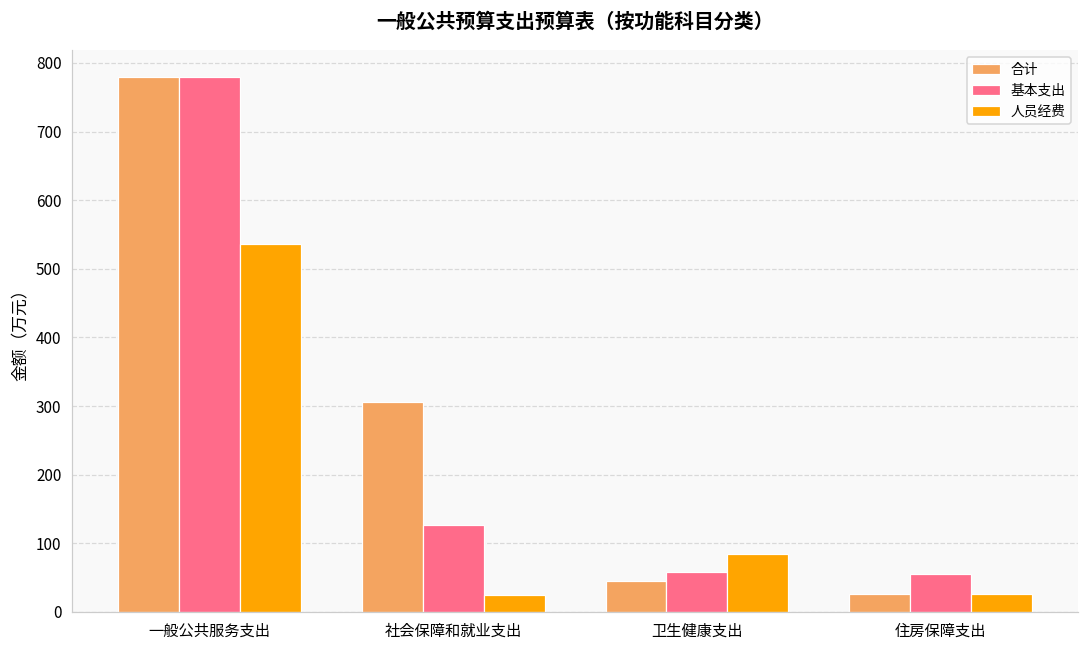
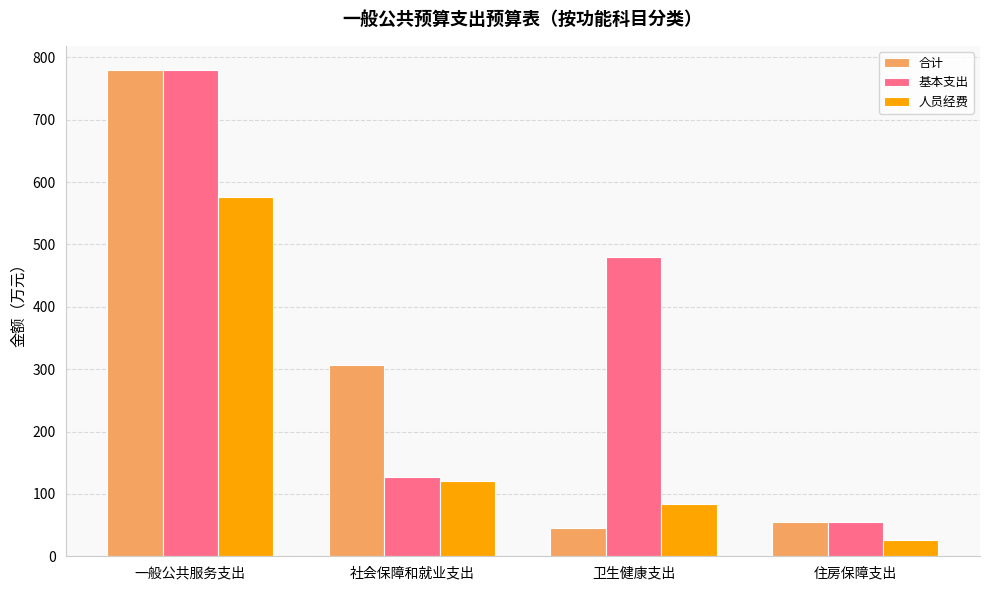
人员经费, 一般公共服务支出: 540 -> 580
人员经费, 社会保障和就业支出: 30 -> 120
基本支出, 卫生健康支出: 60 -> 480
合计, 住房保障支出: 30 -> 60
